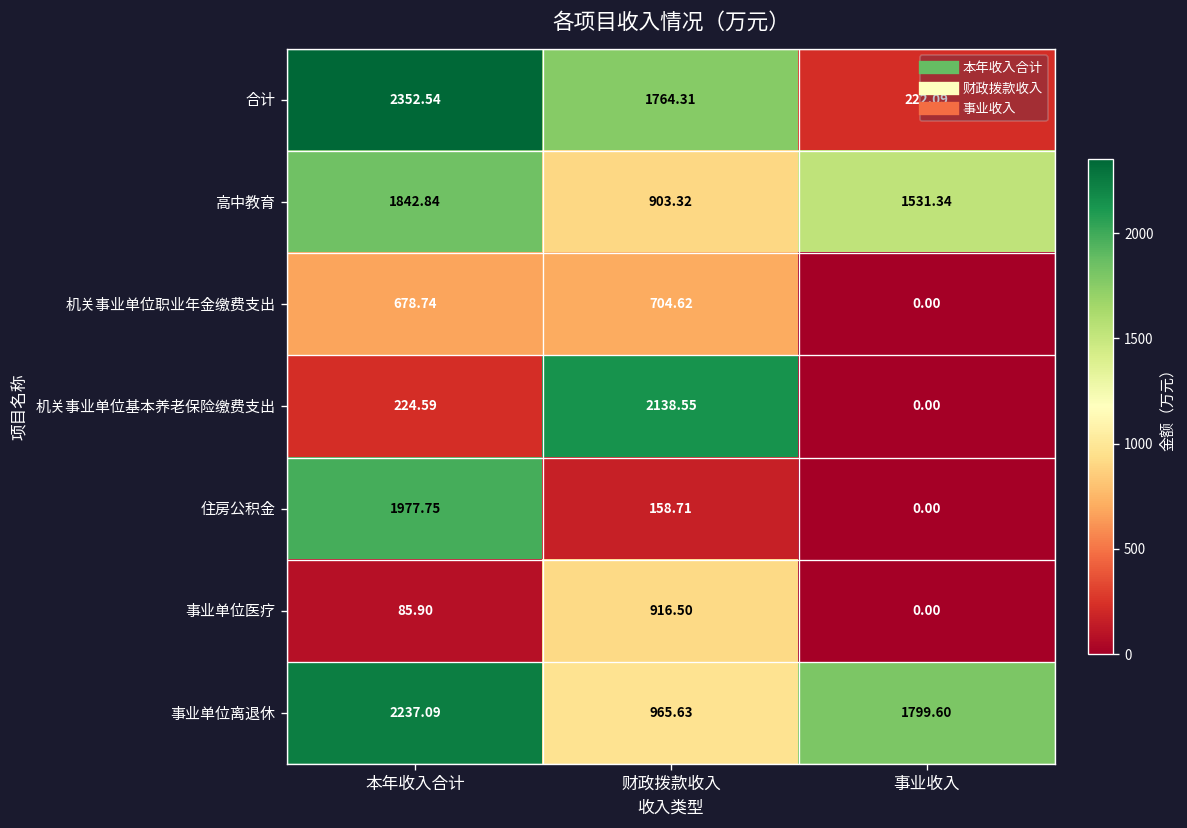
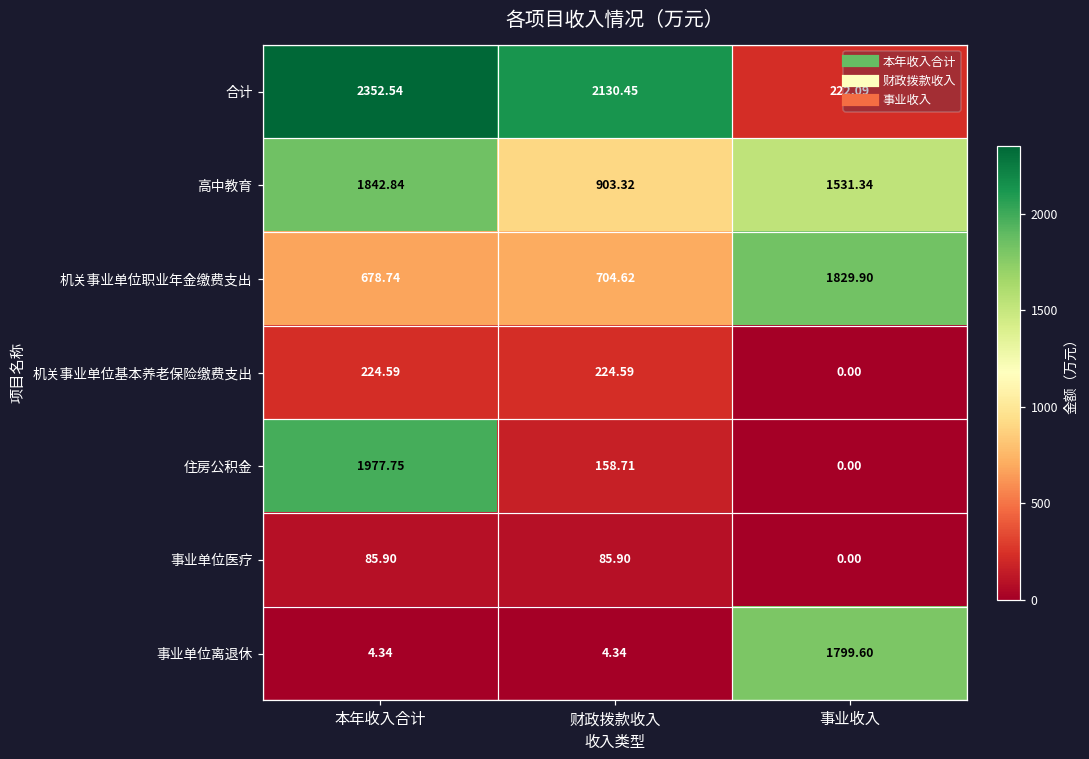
合计, 财政拨款收入: 1764.31 -> 2130.45
机关事业单位职业年金缴费支出, 事业收入: 0.00 -> 1829.90
机关事业单位基本养老保险缴费支出, 财政拨款收入: 2138.55 -> 224.59
事业单位医疗, 财政拨款收入: 916.50 -> 85.90
事业单位离退休, 本年收入合计: 2237.09 -> 4.34
事业单位离退休, 财政拨款收入: 965.63 -> 4.34
